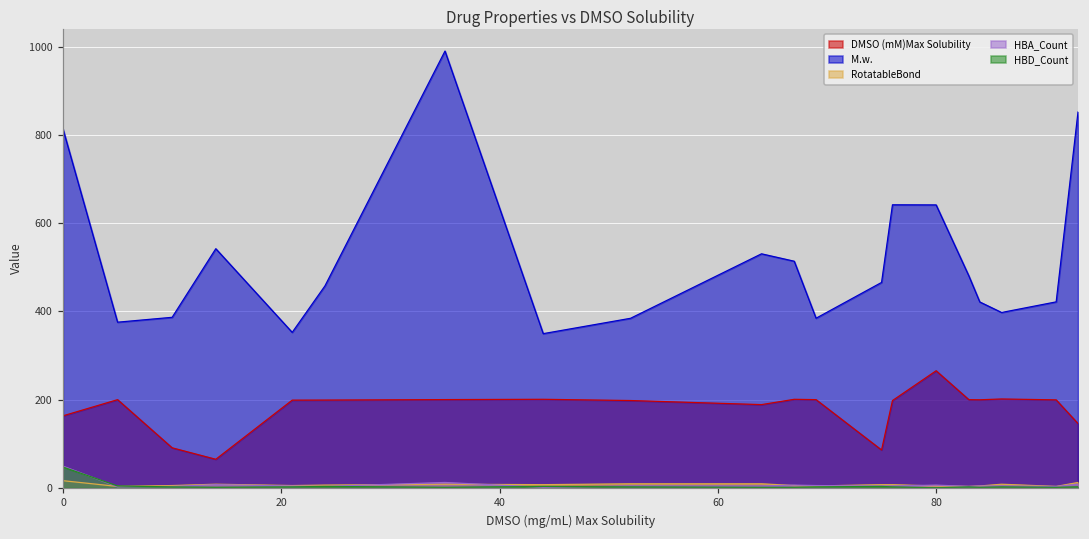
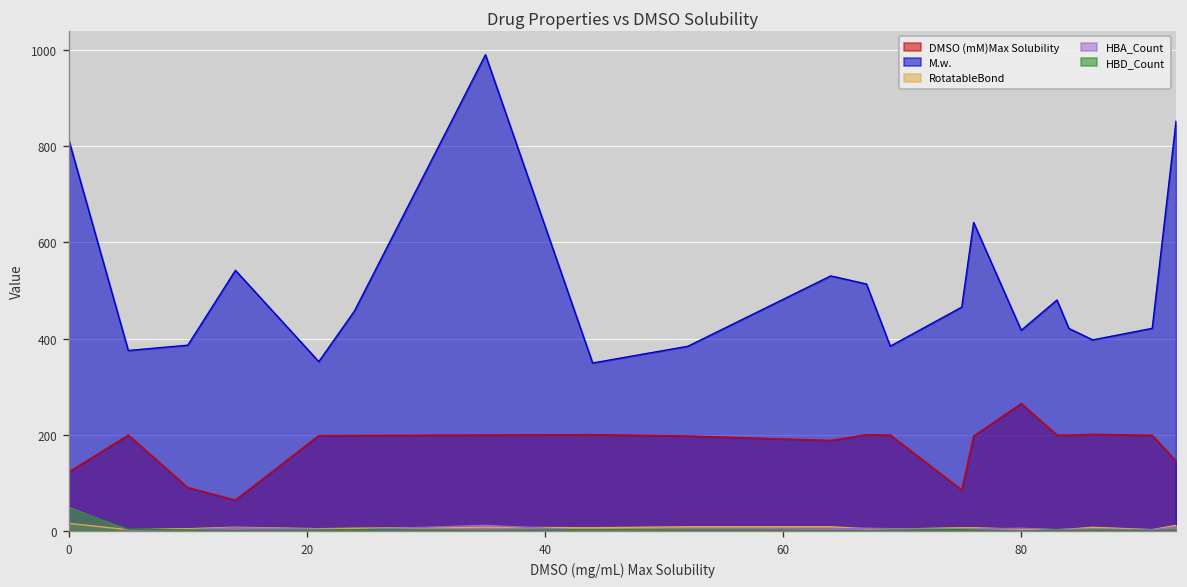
DMSO (mM)Max Solubility, 0: 160 -> 120
M.w., 80: 640 -> 420
